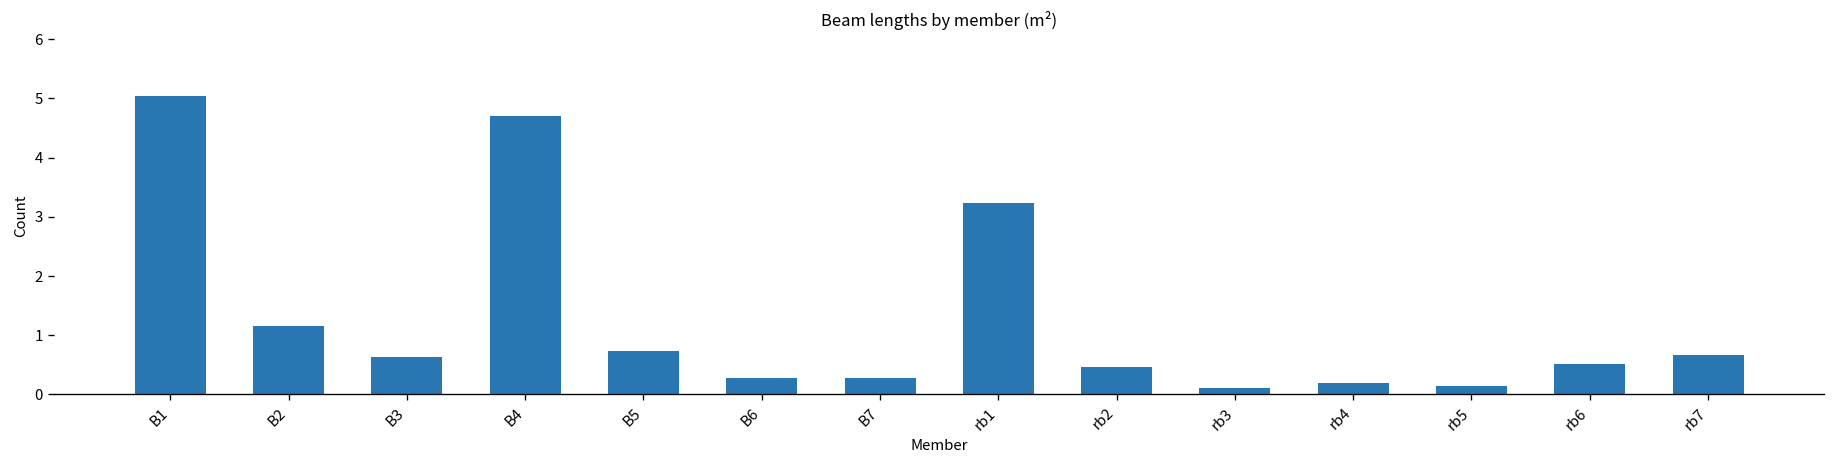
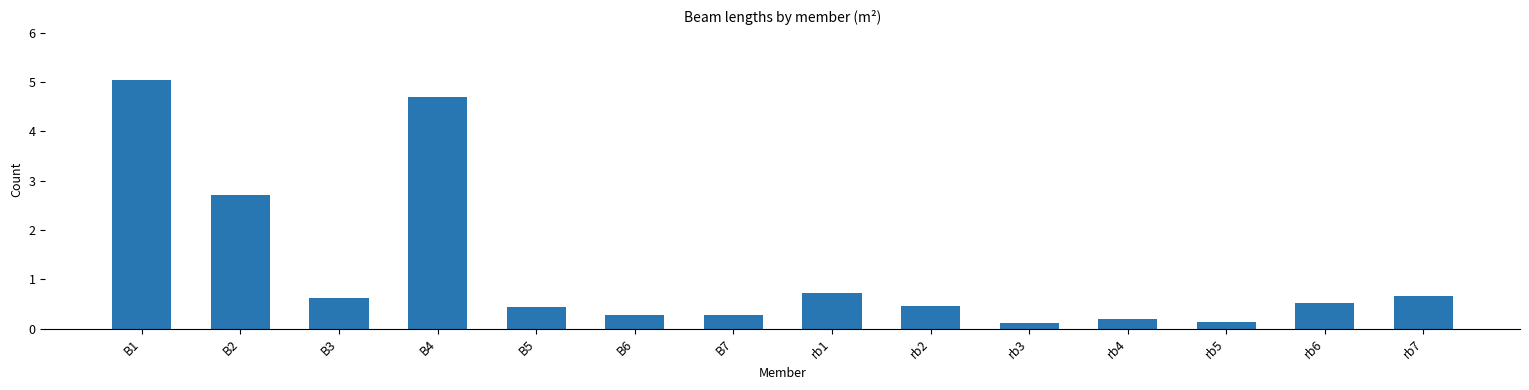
B2: 1.2 -> 2.7
B5: 0.7 -> 0.4
rb1: 3.2 -> 0.7
